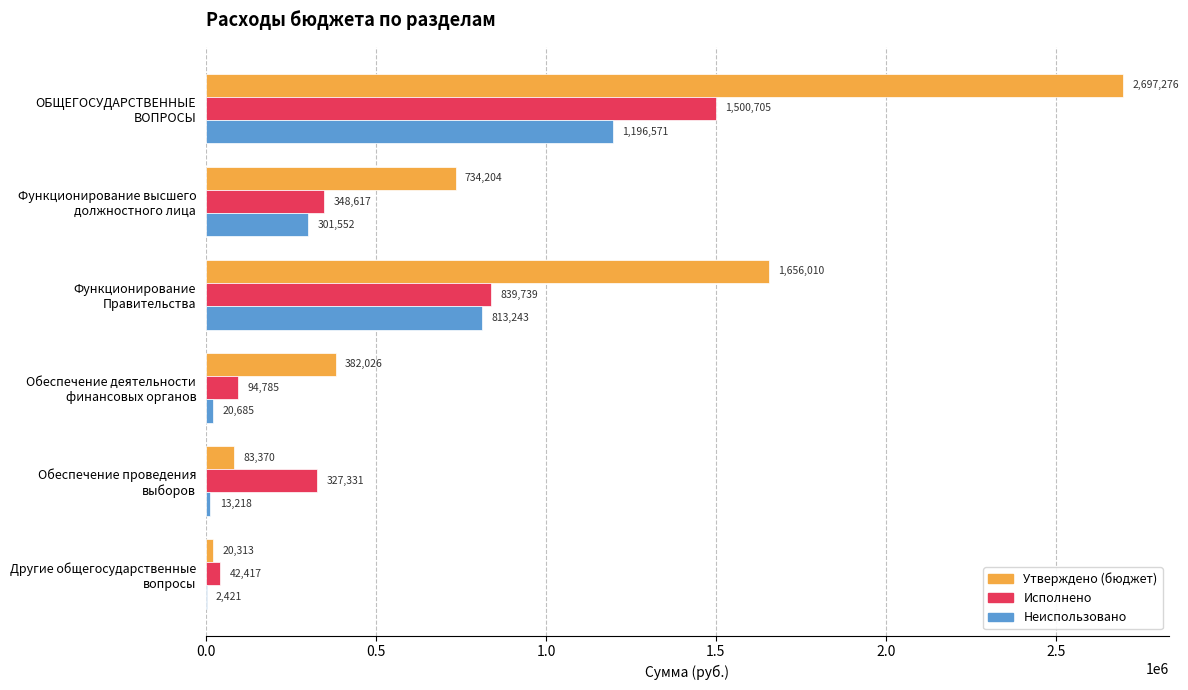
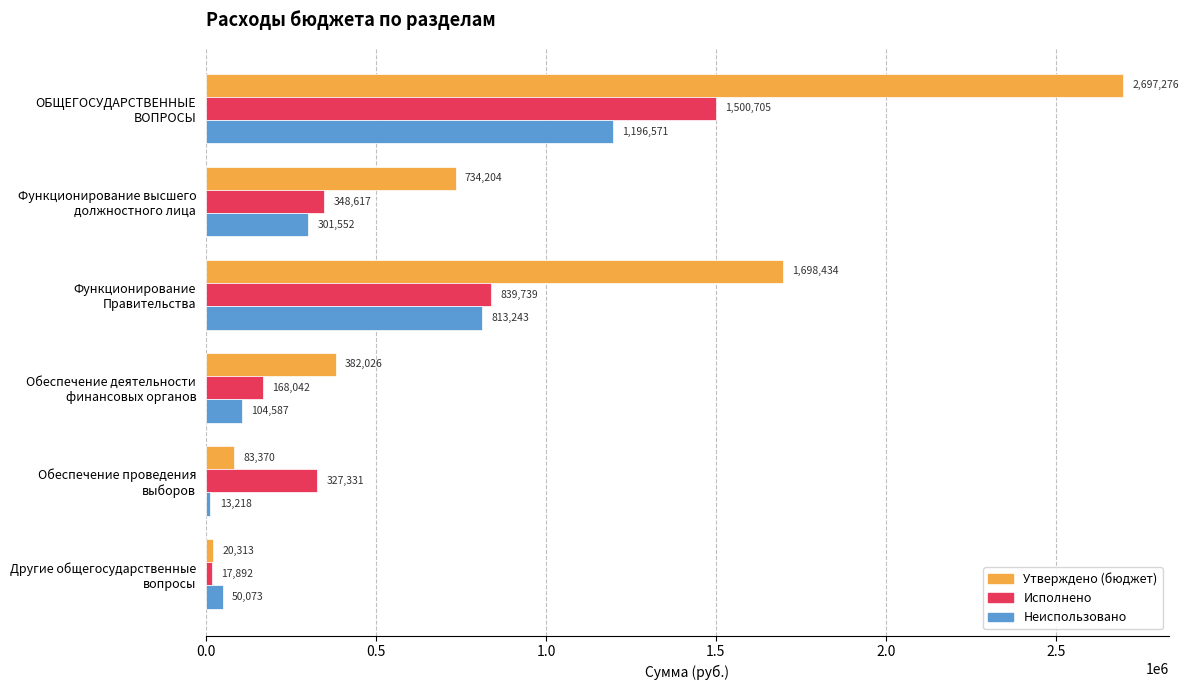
Утверждено (бюджет), Функционирование Правительства: 1,656,010 -> 1,698,434
Исполнено, Обеспечение деятельности финансовых органов: 94,785 -> 168,042
Неиспользовано, Обеспечение деятельности финансовых органов: 20,685 -> 104,587
Исполнено, Другие общегосударственные вопросы: 42,417 -> 17,892
Неиспользовано, Другие общегосударственные вопросы: 2,421 -> 50,073
